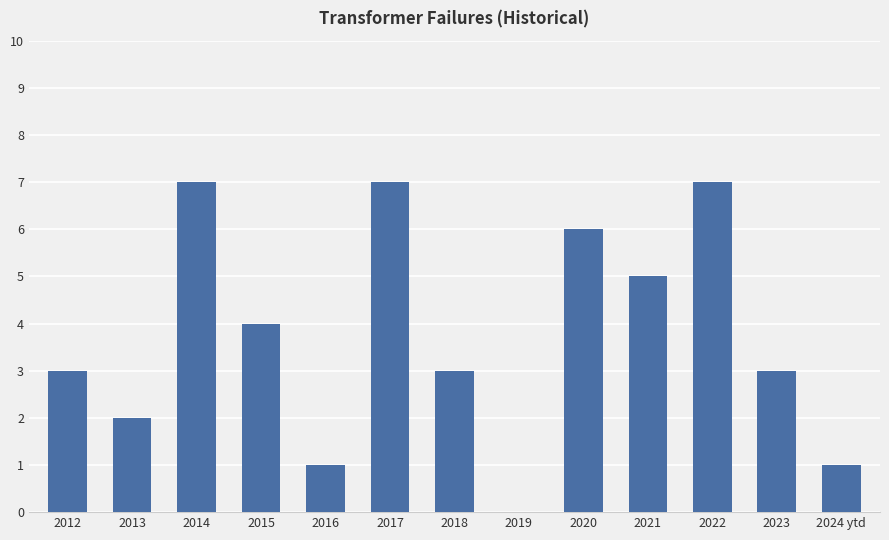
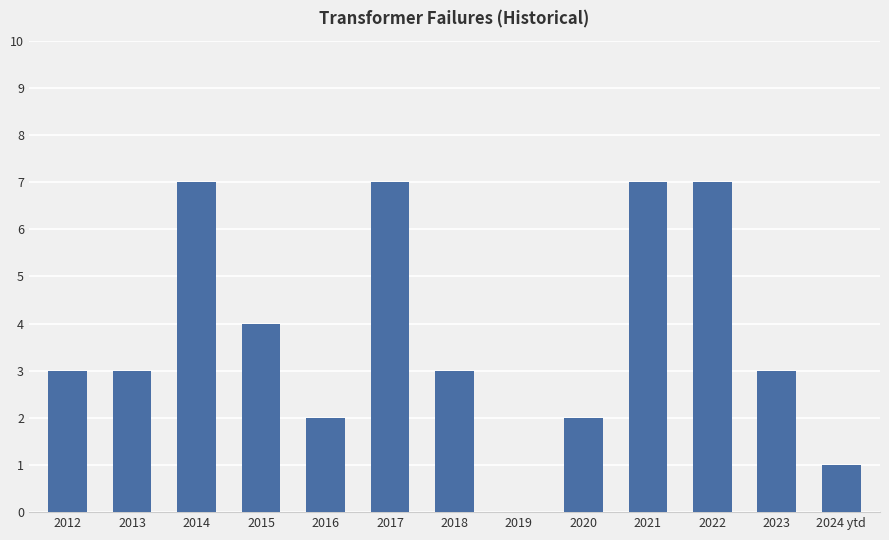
2013: 2 -> 3
2016: 1 -> 2
2020: 6 -> 2
2021: 5 -> 7
